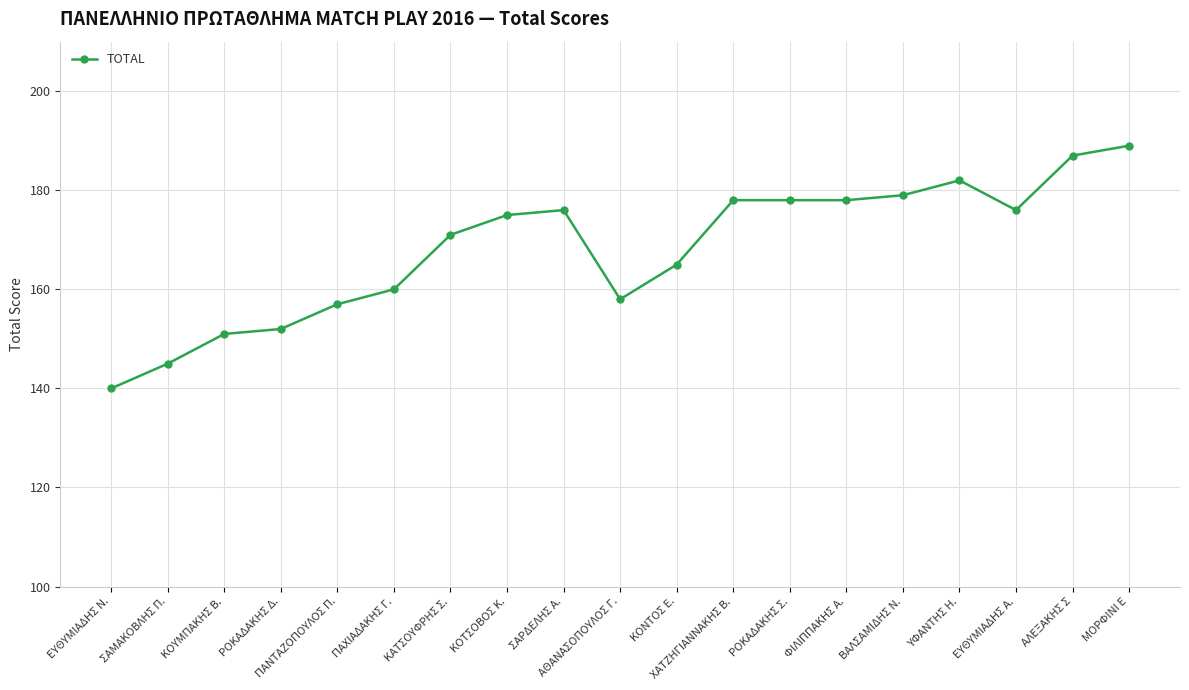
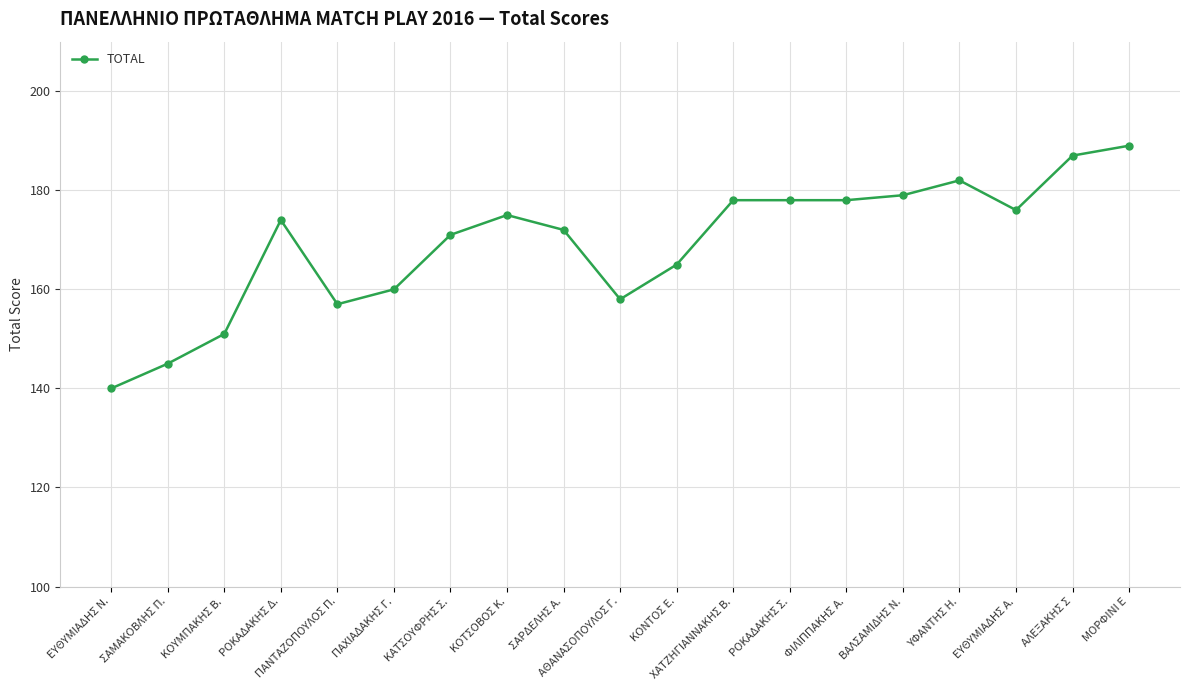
ΡΟΚΑΔΑΚΗΣ Δ.: 152 -> 174
ΣΑΡΔΕΛΗΣ Α.: 176 -> 172
